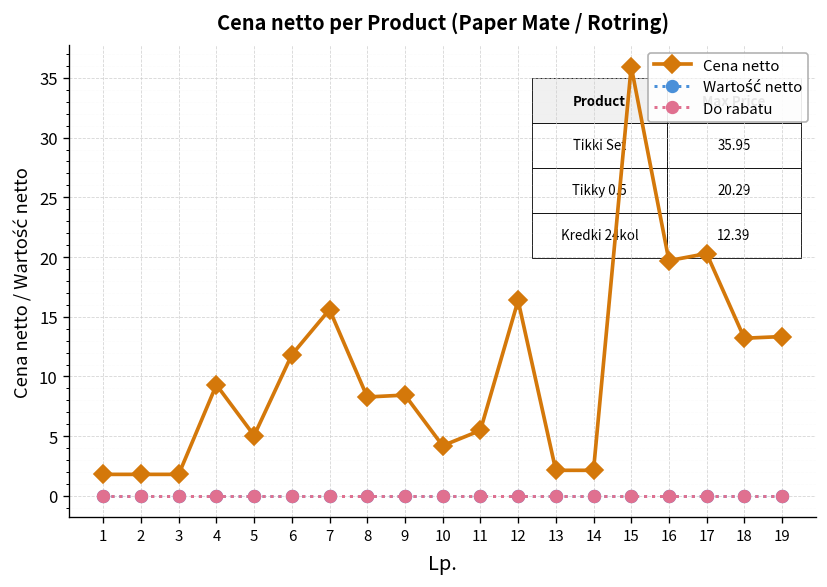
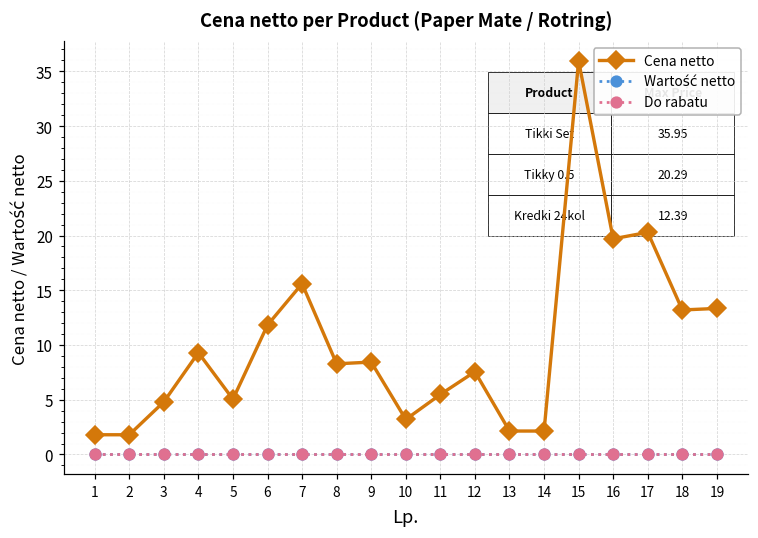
Cena netto, 3: 2 -> 5
Cena netto, 10: 4 -> 3
Cena netto, 12: 16 -> 8
